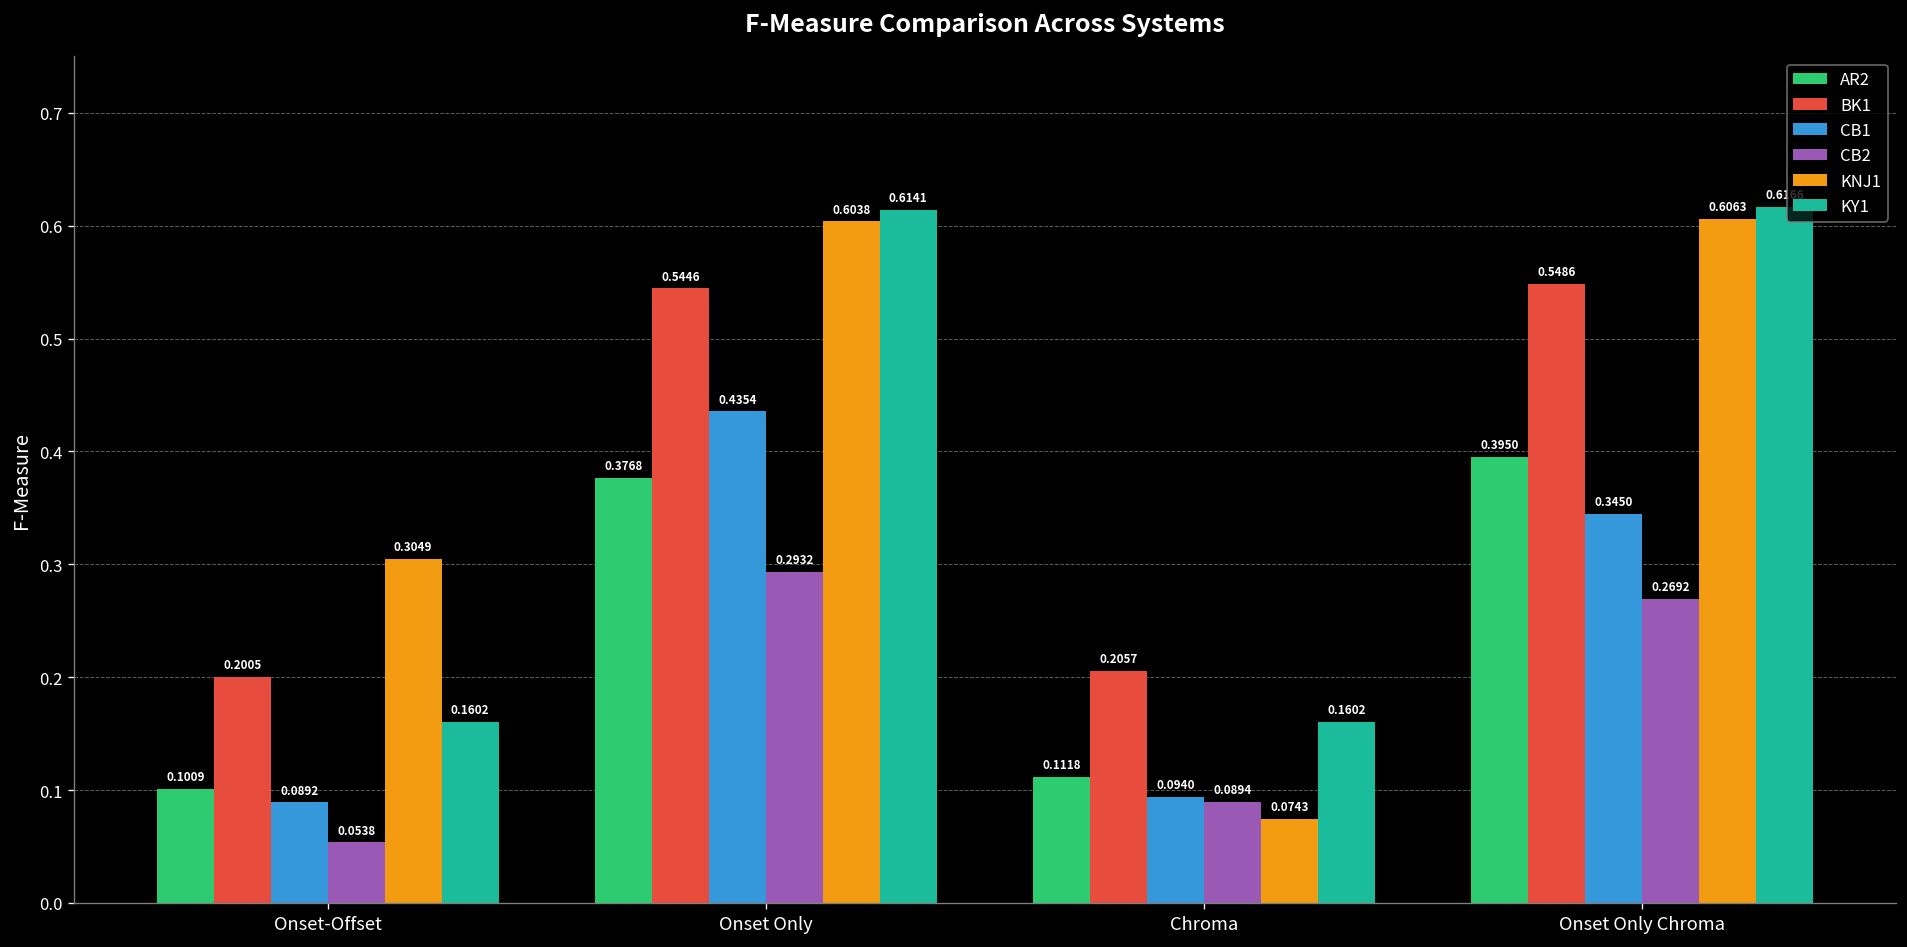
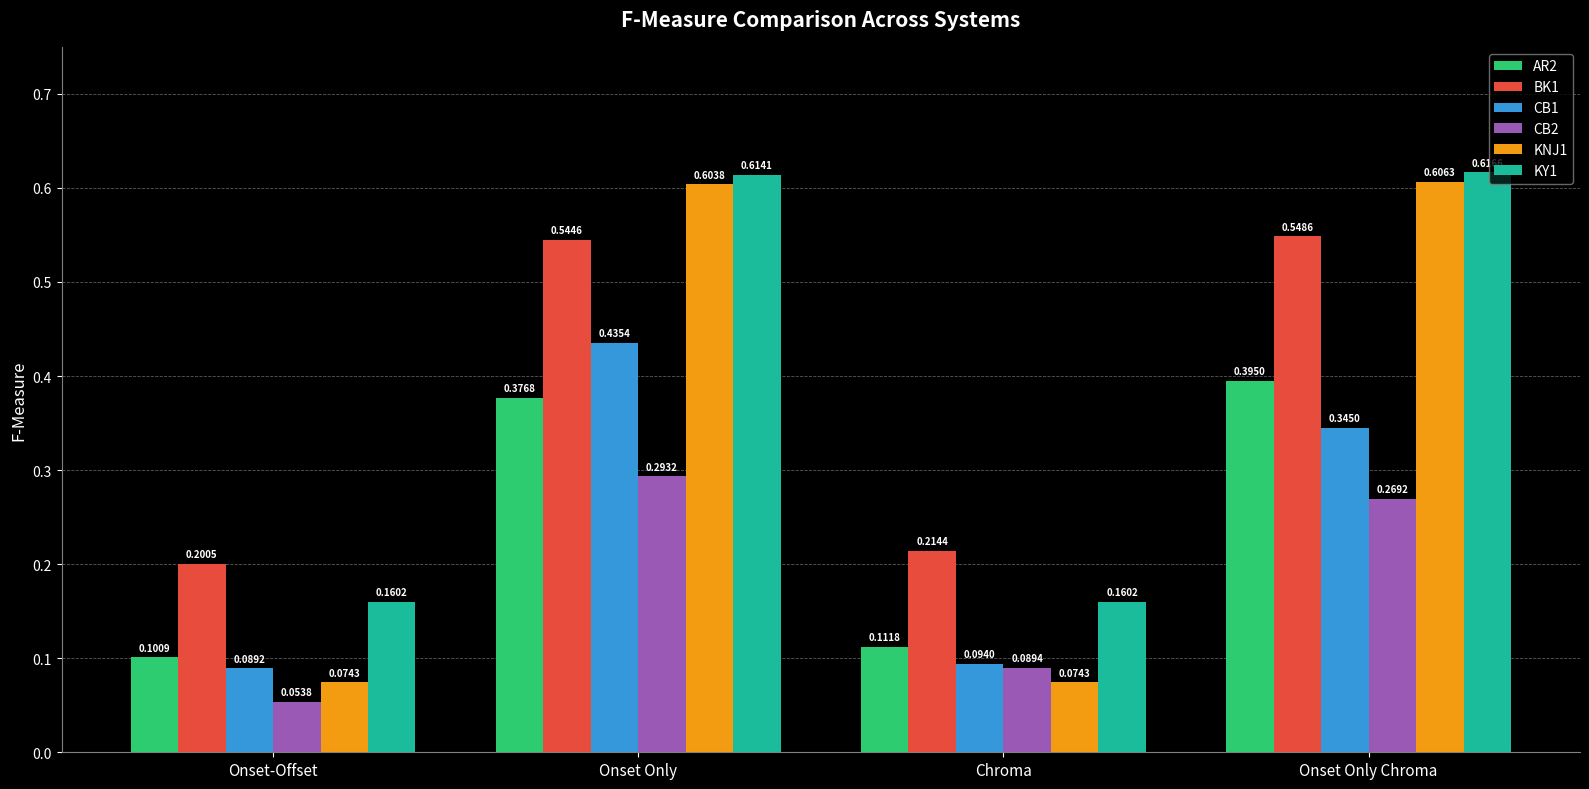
KNJ1, Onset-Offset: 0.3049 -> 0.0743
BK1, Chroma: 0.2057 -> 0.2144
